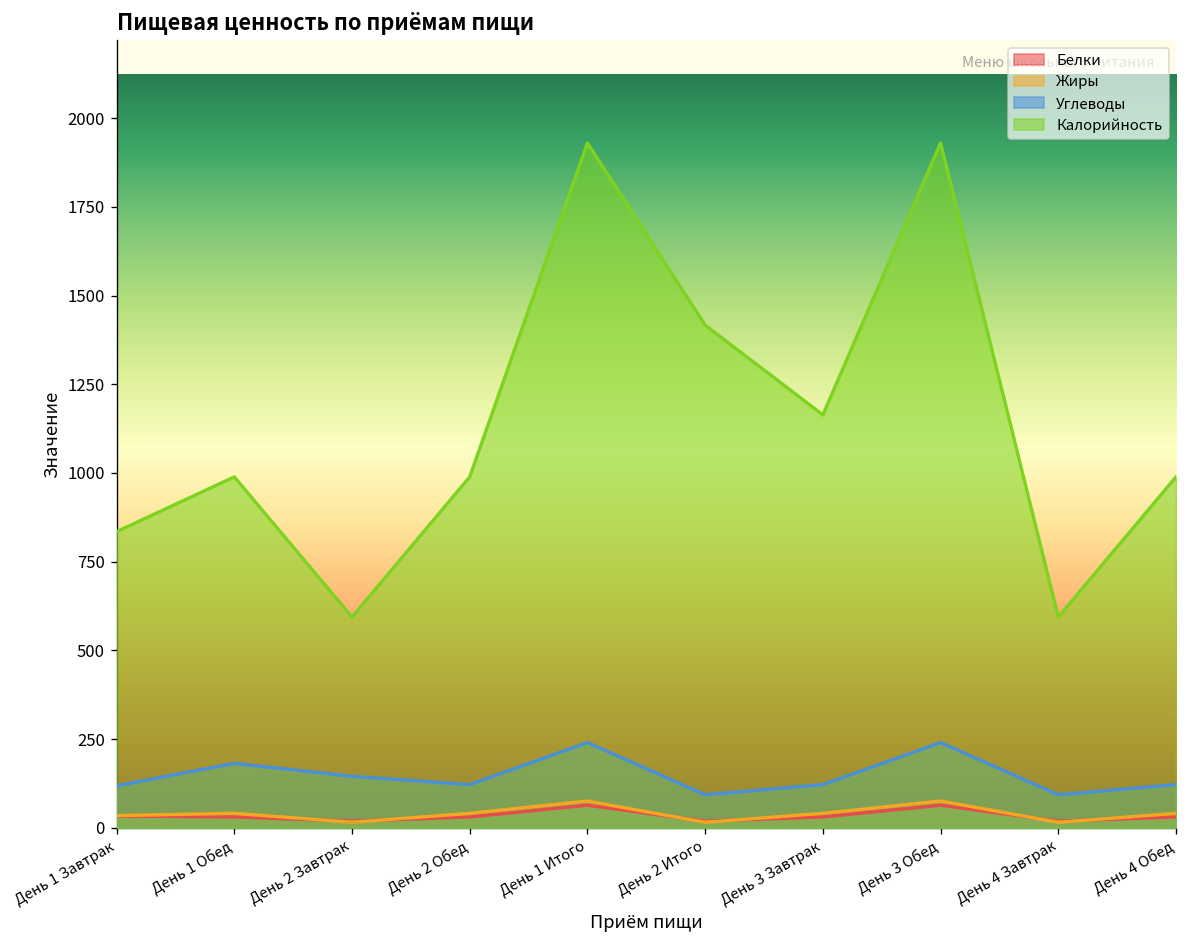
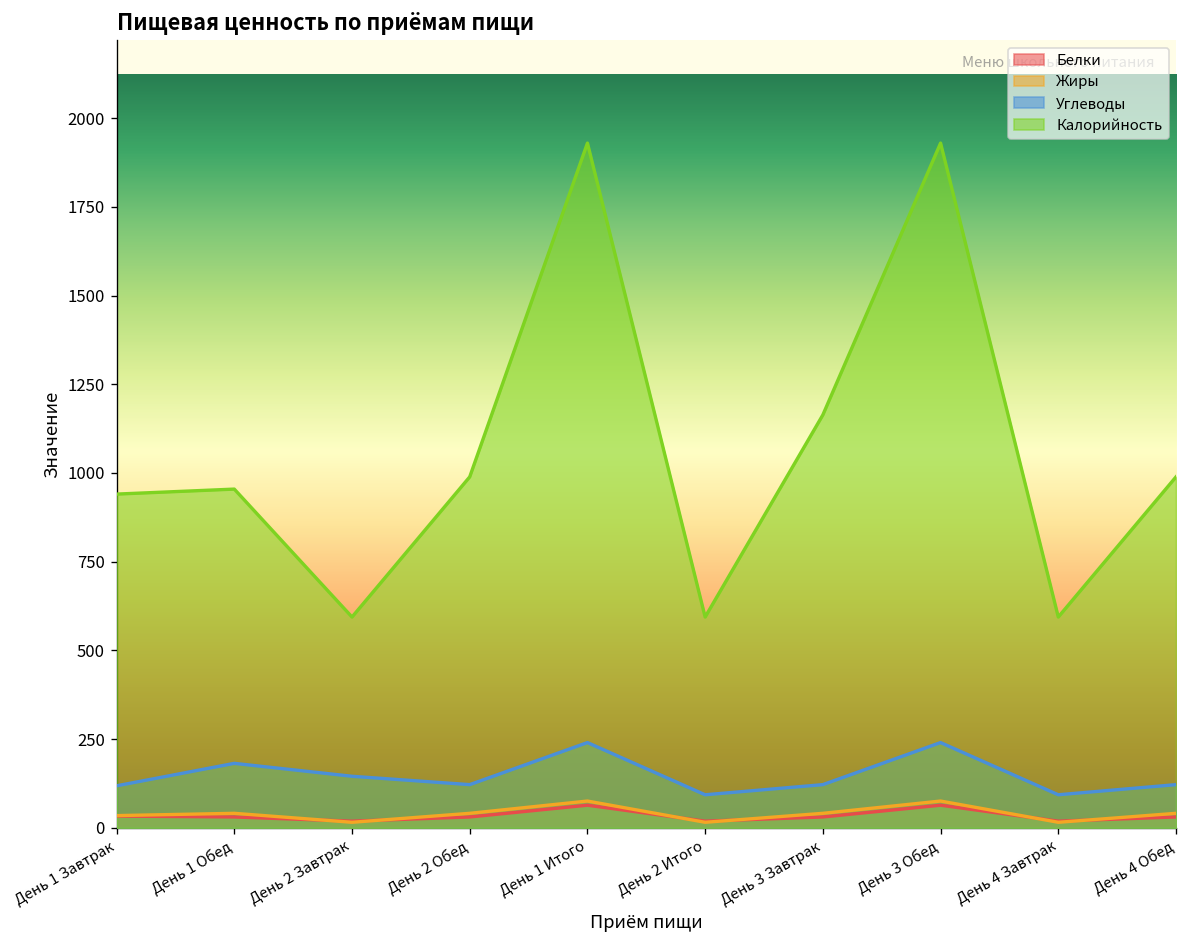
Калорийность, День 1 Завтрак: 830 -> 940
Калорийность, День 1 Обед: 990 -> 950
Калорийность, День 2 Итого: 1420 -> 590
